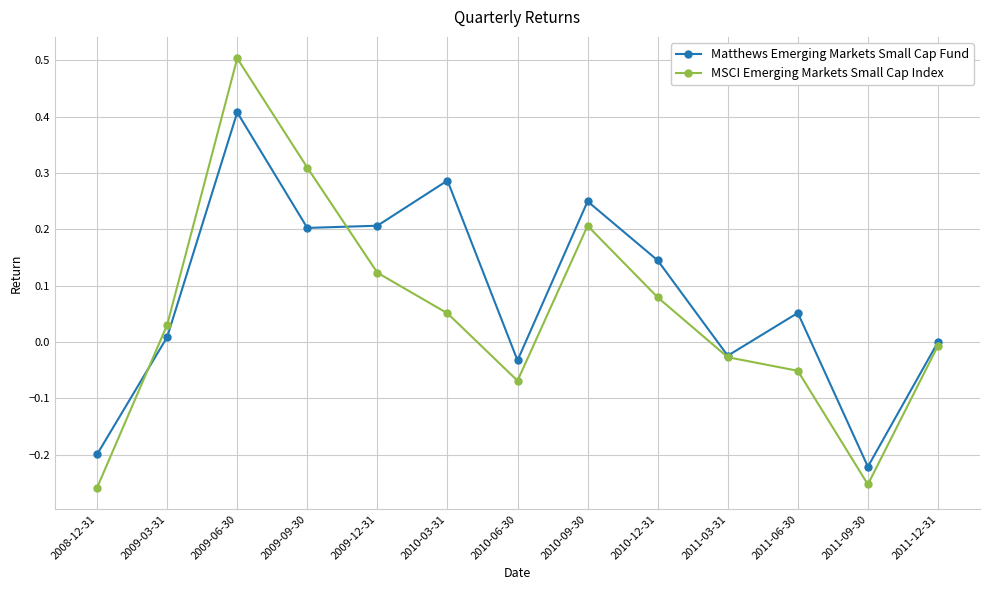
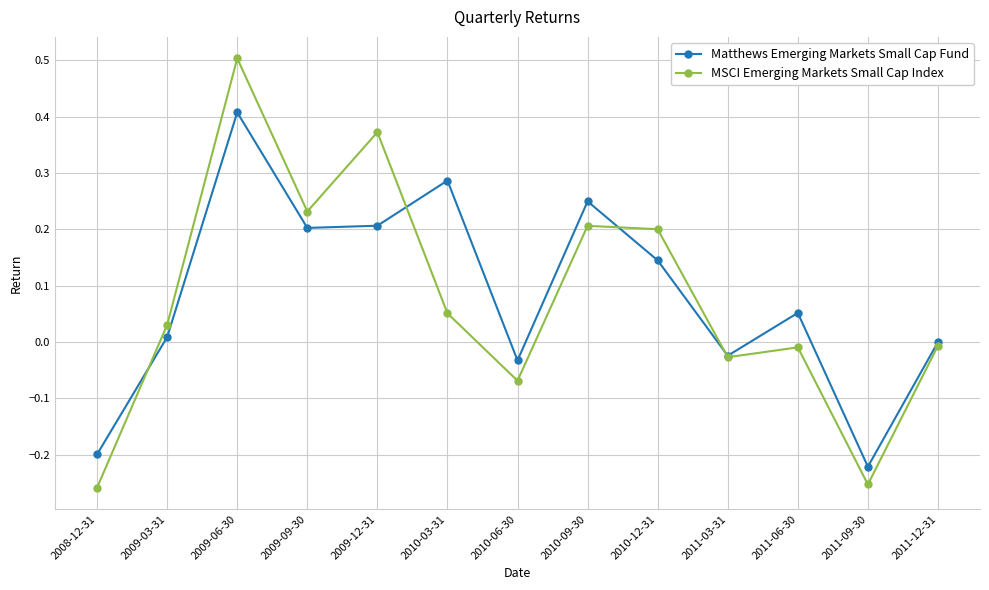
MSCI Emerging Markets Small Cap Index, 2009-09-30: 0.31 -> 0.23
MSCI Emerging Markets Small Cap Index, 2009-12-31: 0.12 -> 0.37
MSCI Emerging Markets Small Cap Index, 2010-12-31: 0.08 -> 0.20
MSCI Emerging Markets Small Cap Index, 2011-06-30: -0.05 -> -0.01
